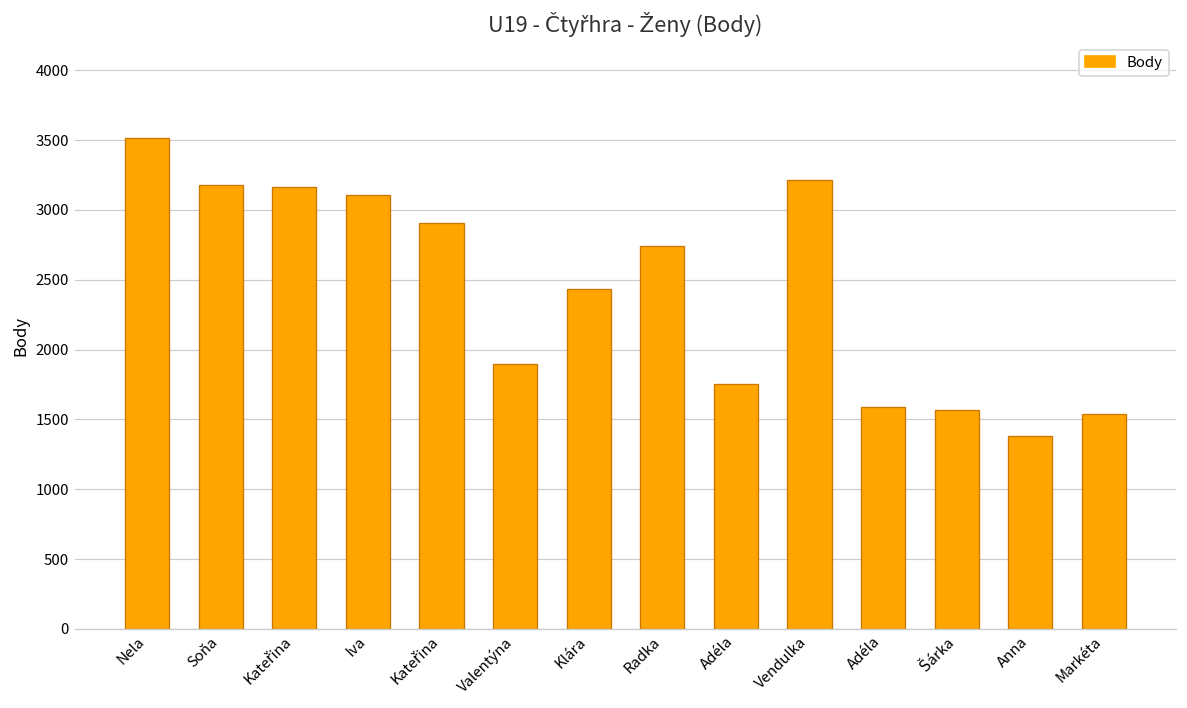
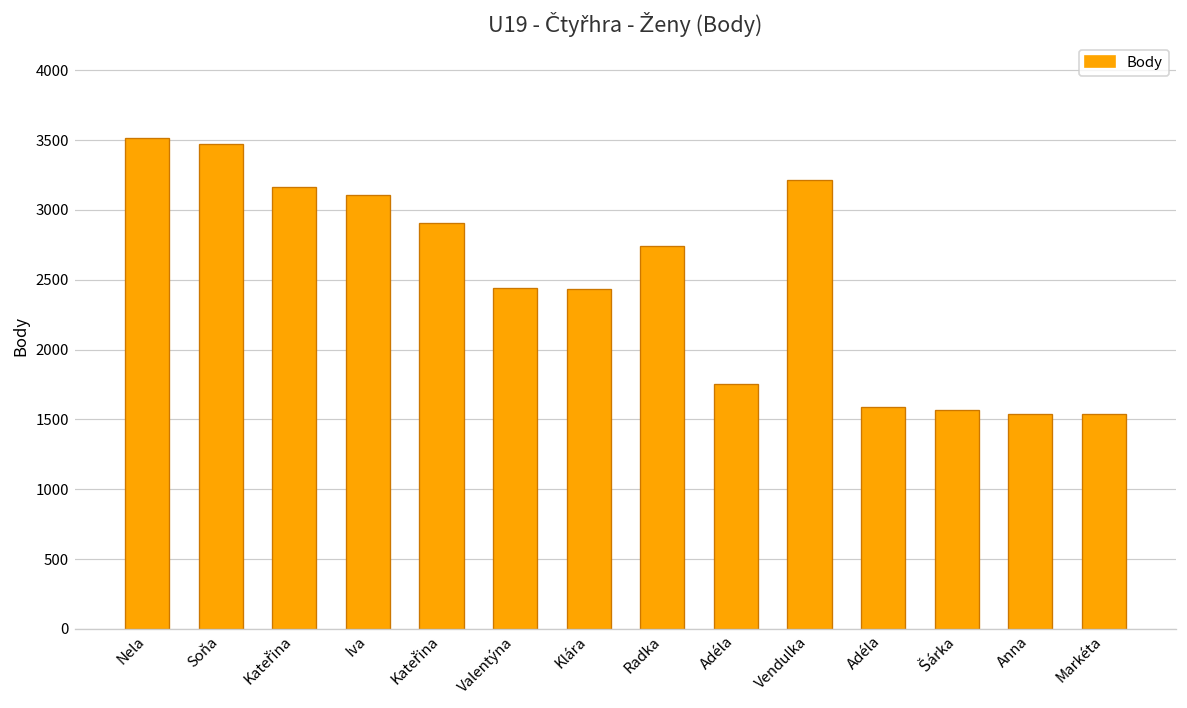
Soňa: 3180 -> 3470
Valentýna: 1890 -> 2440
Anna: 1380 -> 1540
